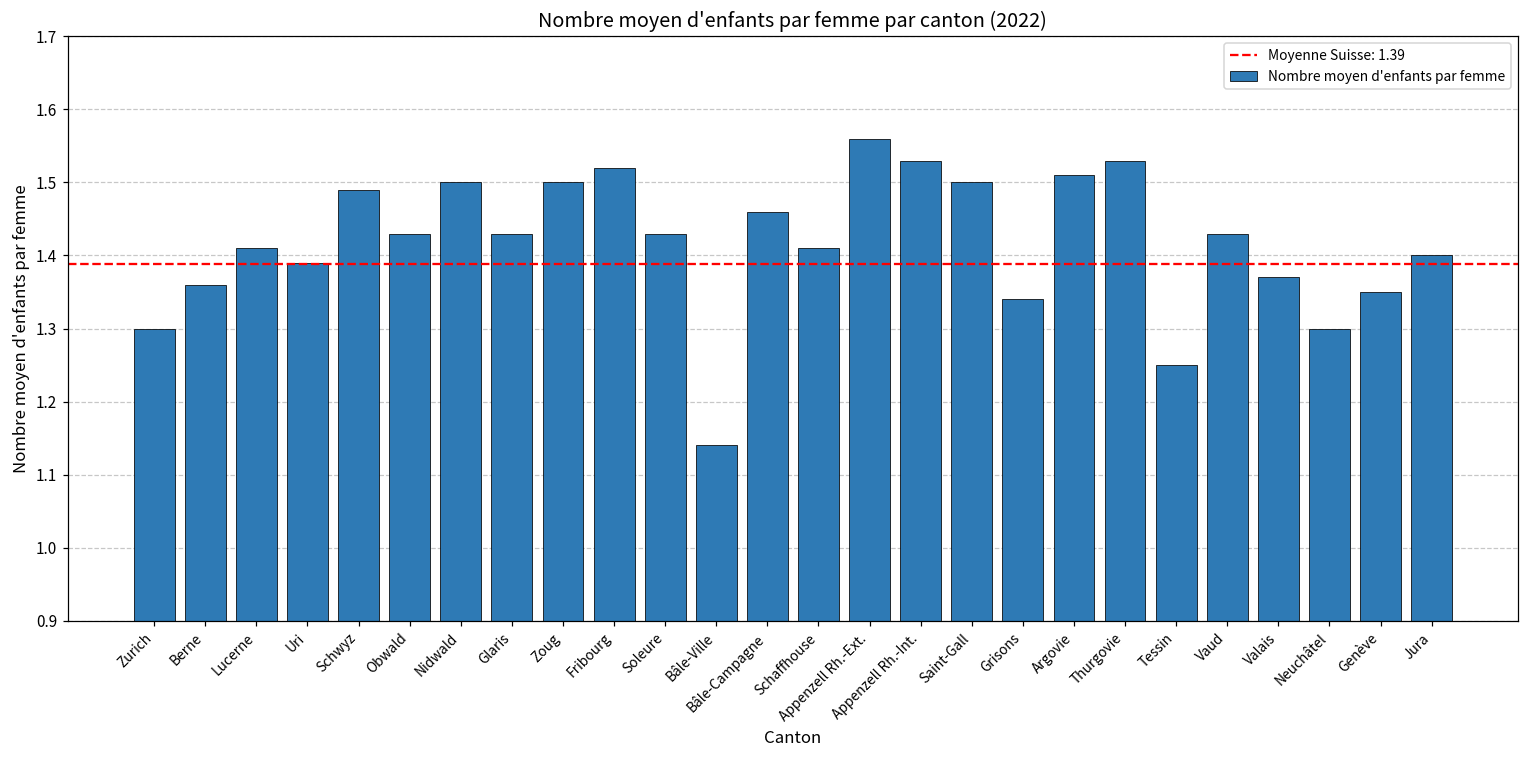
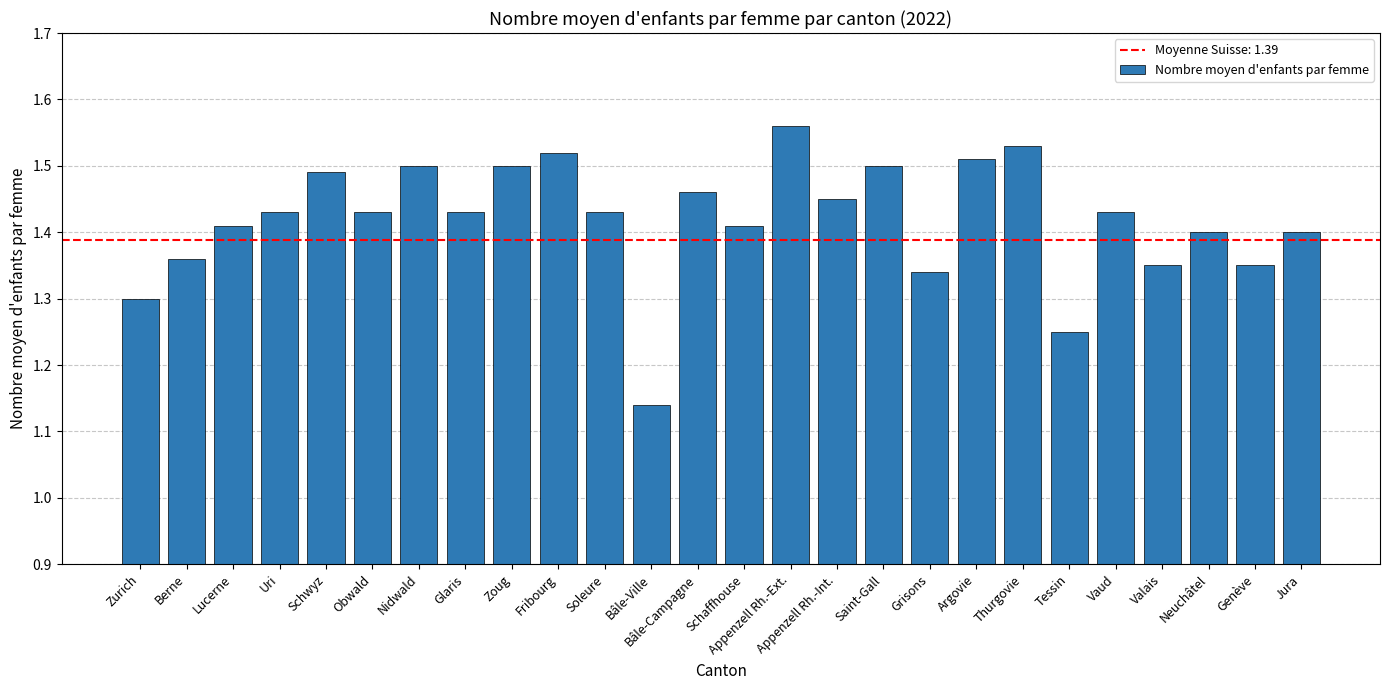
Uri: 1.39 -> 1.43
Appenzell Rh.-Int.: 1.53 -> 1.45
Valais: 1.37 -> 1.35
Neuchâtel: 1.3 -> 1.4
